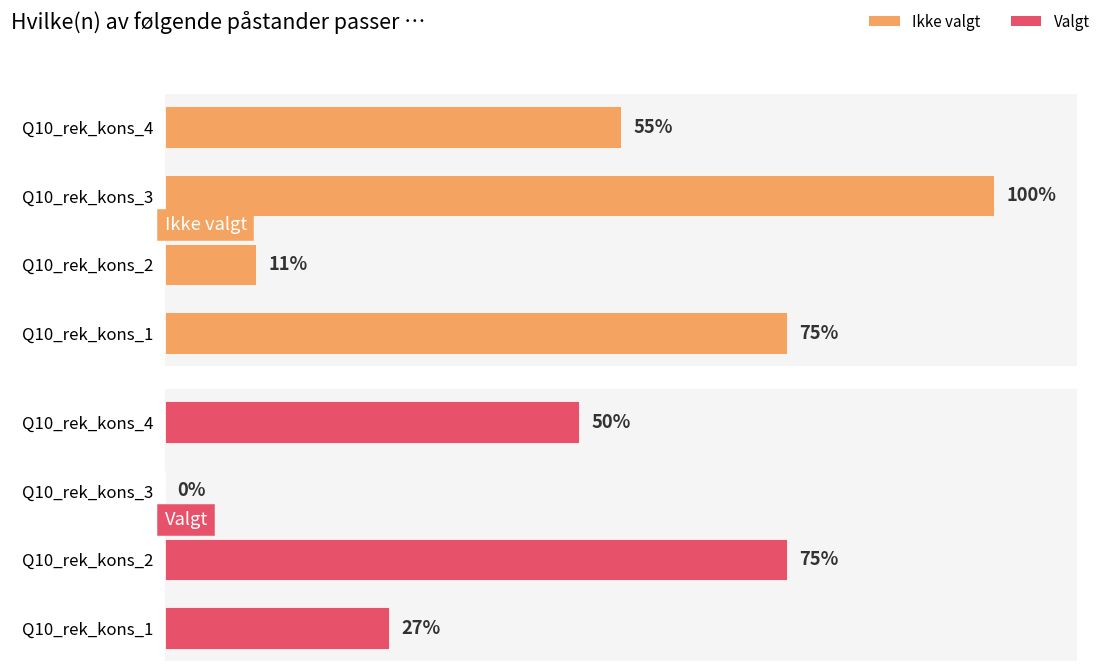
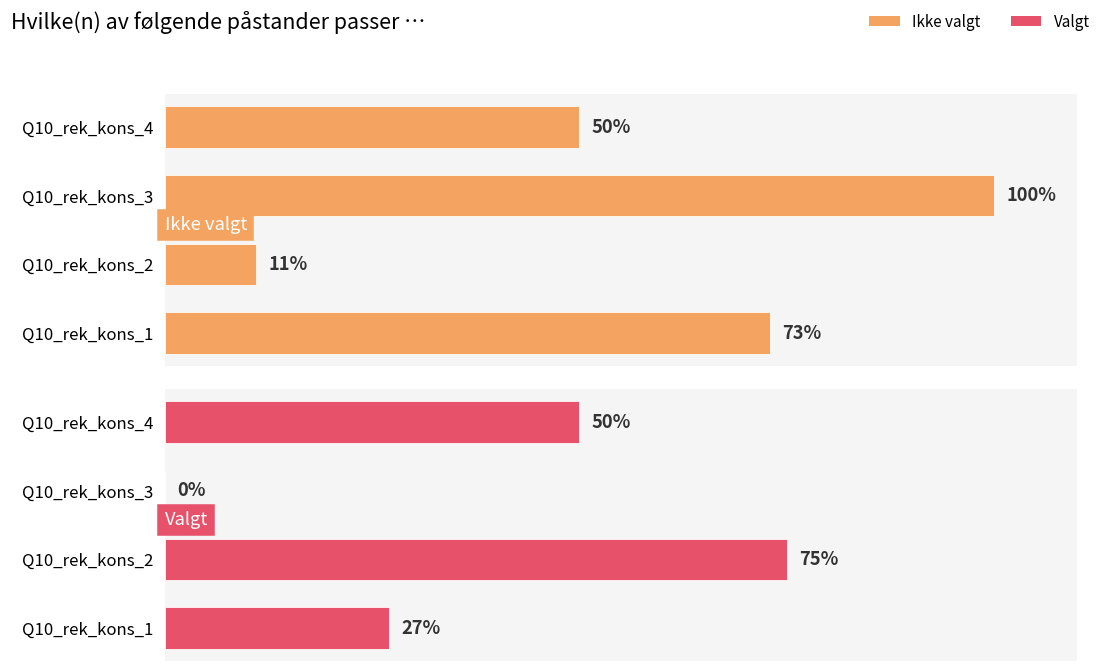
Ikke valgt, Q10_rek_kons_4: 55% -> 50%
Ikke valgt, Q10_rek_kons_1: 75% -> 73%
